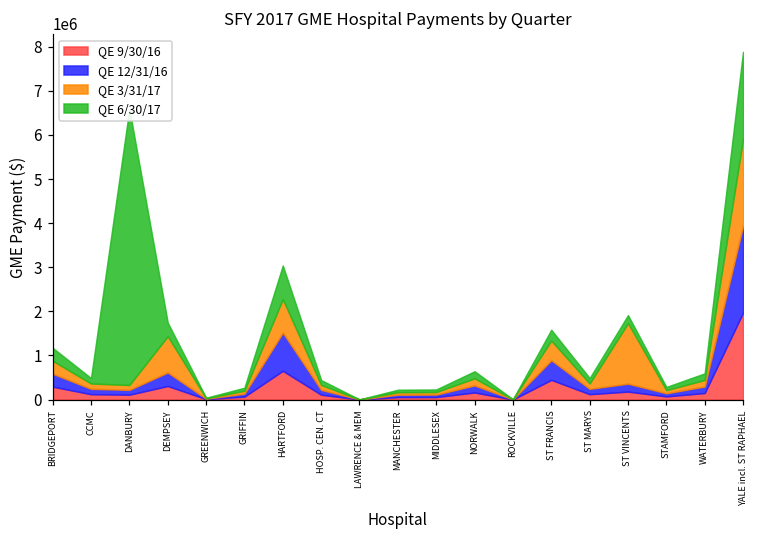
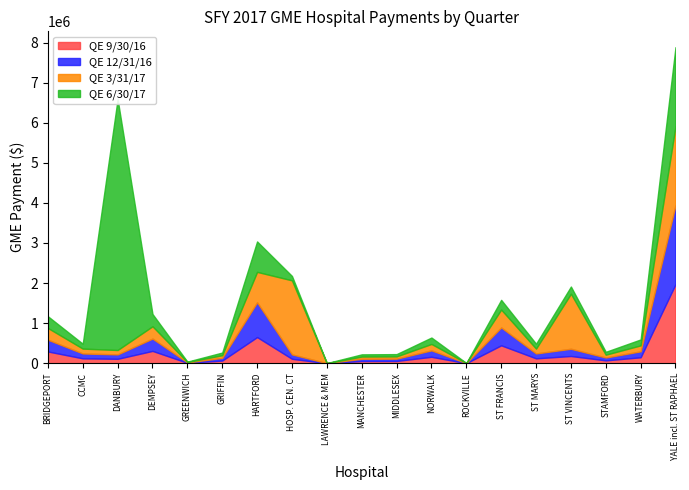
QE 3/31/17, DEMPSEY: 800000 -> 300000
QE 3/31/17, HOSP. CEN. CT: 100000 -> 1800000
